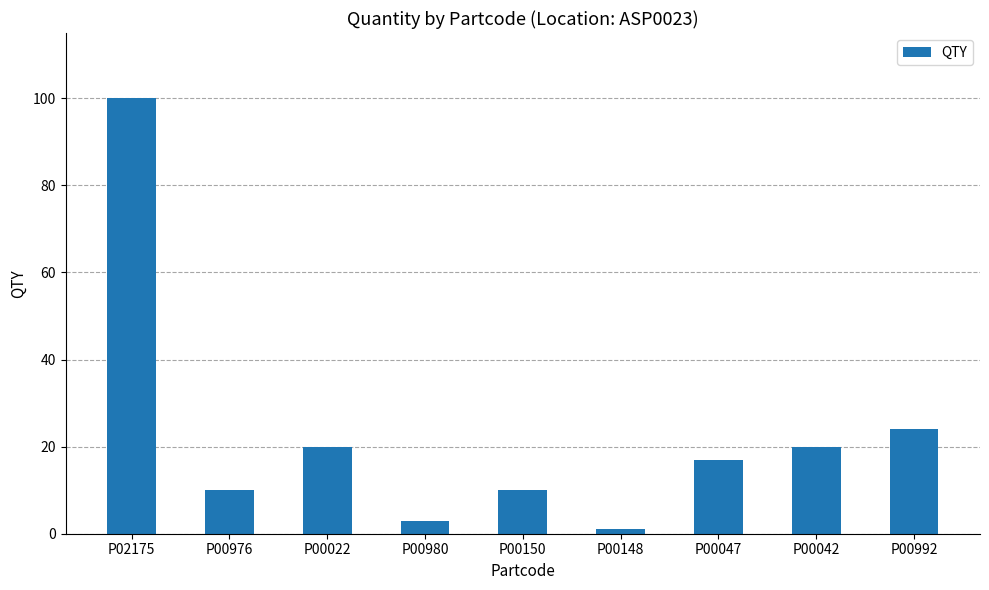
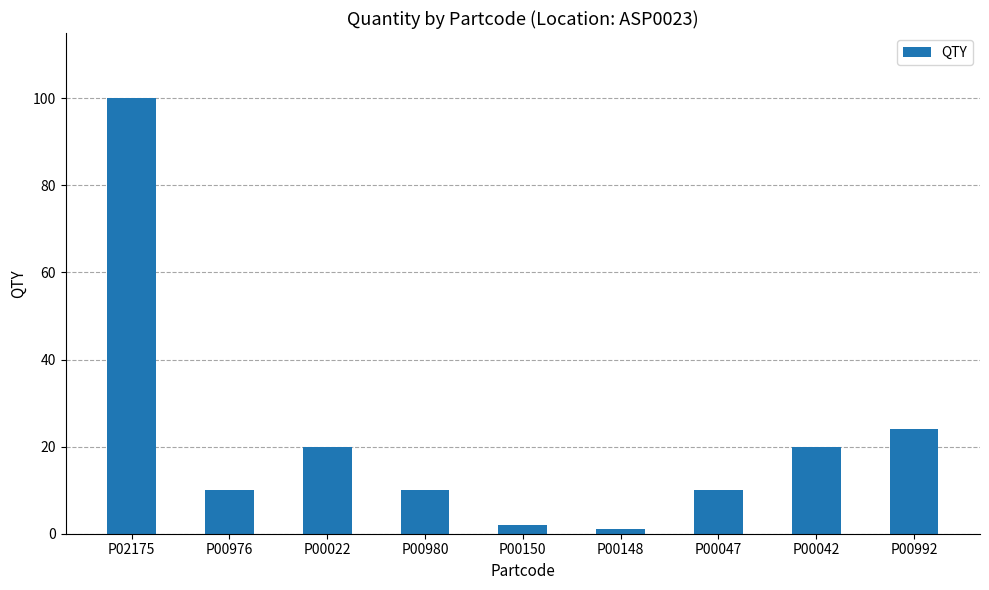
P00980: 3 -> 10
P00150: 10 -> 2
P00047: 17 -> 10
